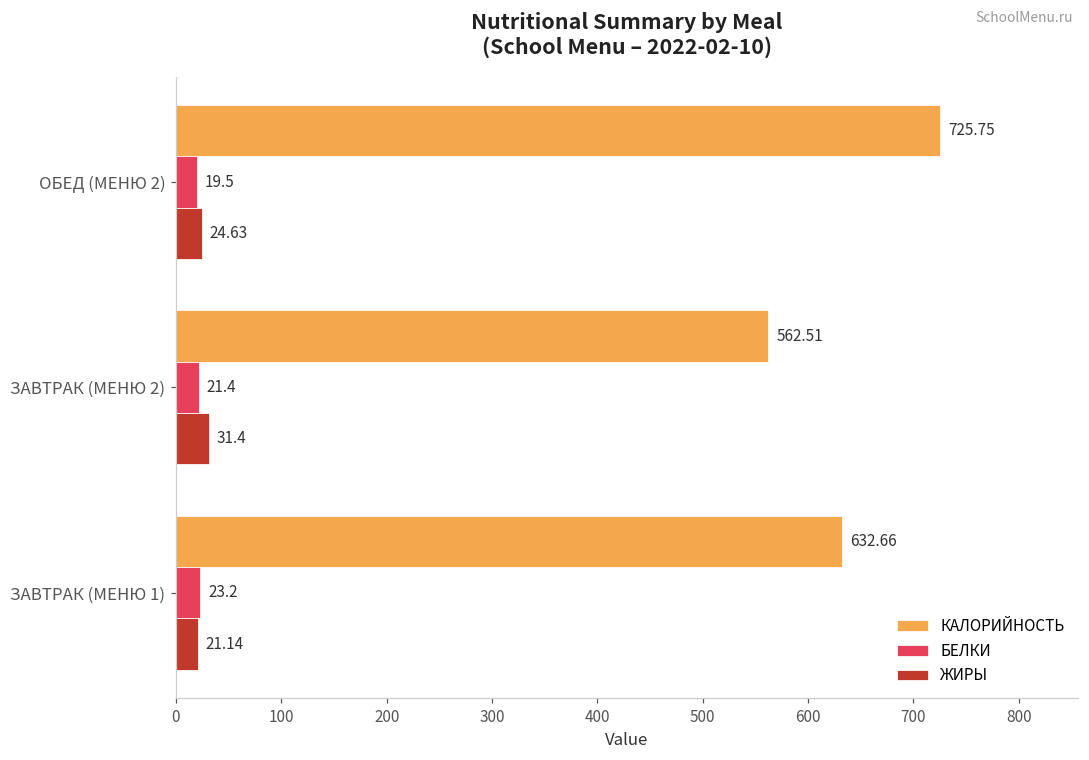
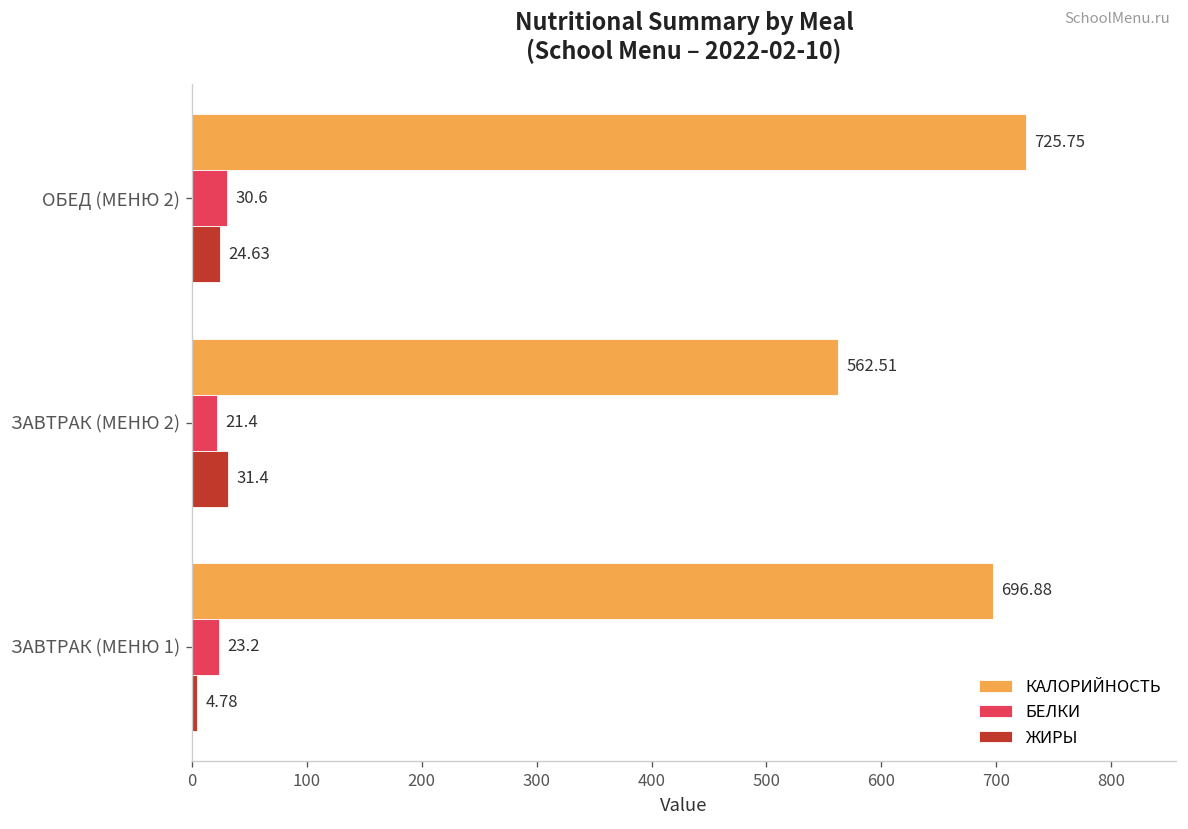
БЕЛКИ, ОБЕД (МЕНЮ 2): 19.5 -> 30.6
КАЛОРИЙНОСТЬ, ЗАВТРАК (МЕНЮ 1): 632.66 -> 696.88
ЖИРЫ, ЗАВТРАК (МЕНЮ 1): 21.14 -> 4.78
